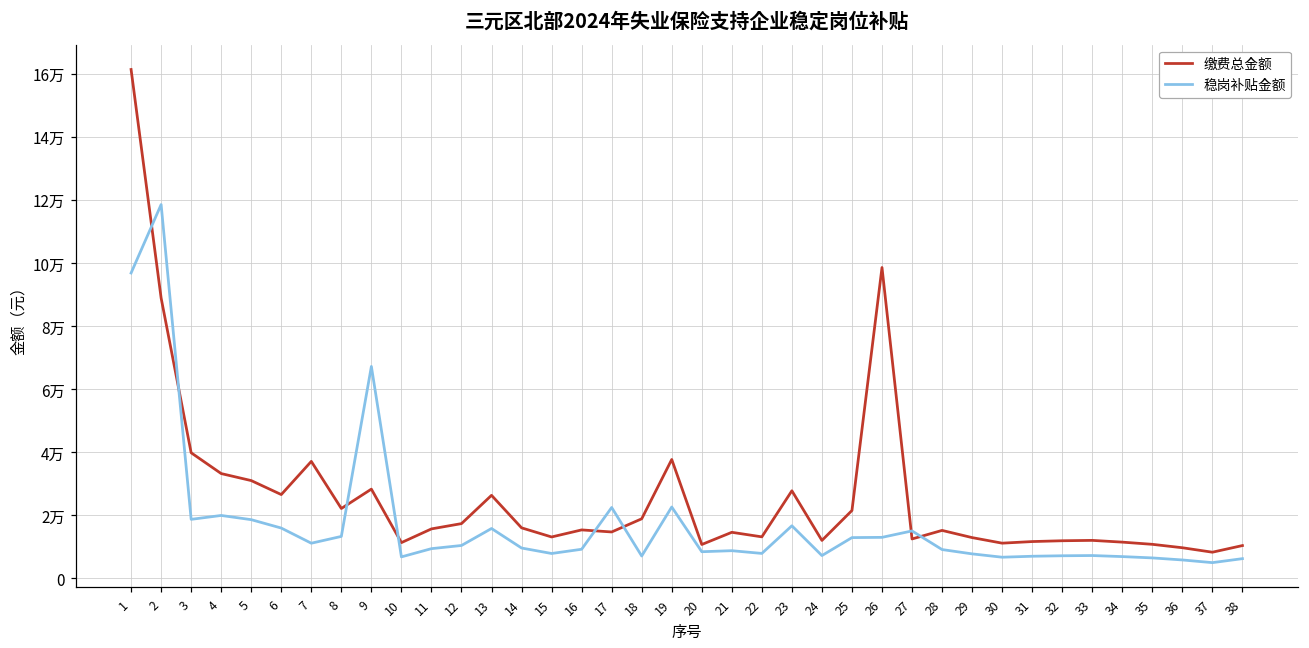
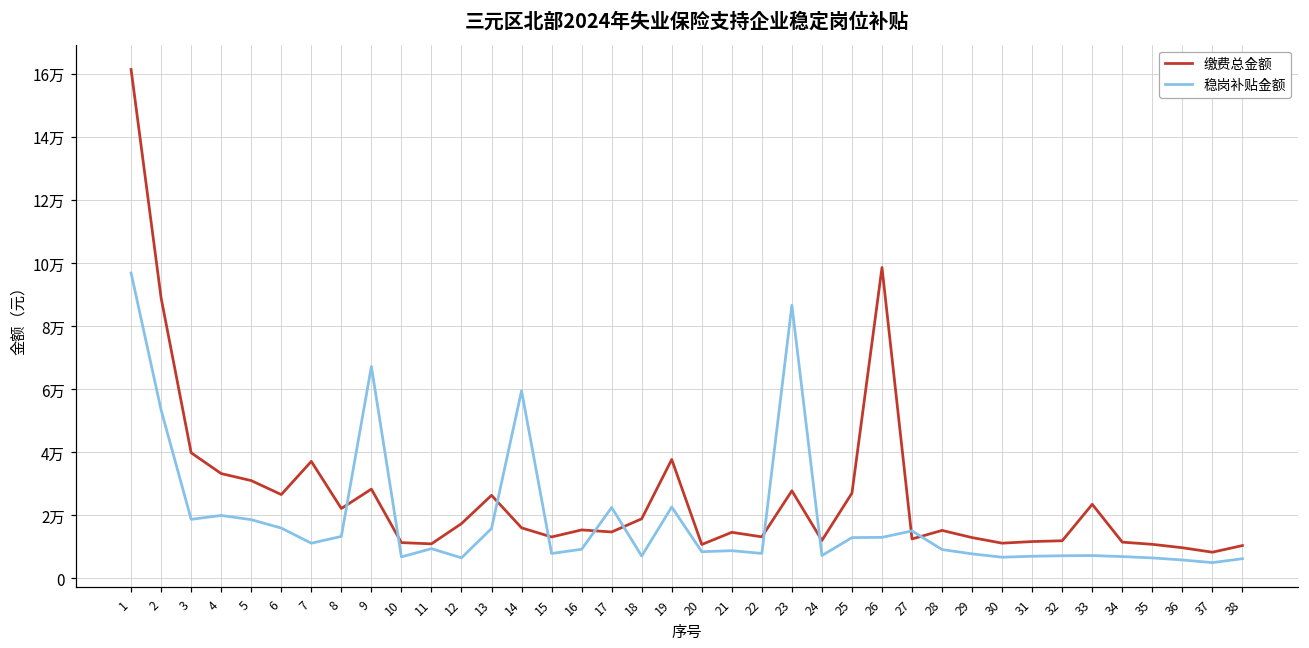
稳岗补贴金额, 2: 11.9万 -> 5.3万
缴费总金额, 11: 1.6万 -> 1.1万
稳岗补贴金额, 12: 1.0万 -> 0.6万
稳岗补贴金额, 14: 1.0万 -> 5.9万
稳岗补贴金额, 23: 1.7万 -> 8.7万
缴费总金额, 25: 2.1万 -> 2.7万
缴费总金额, 33: 1.2万 -> 2.3万
